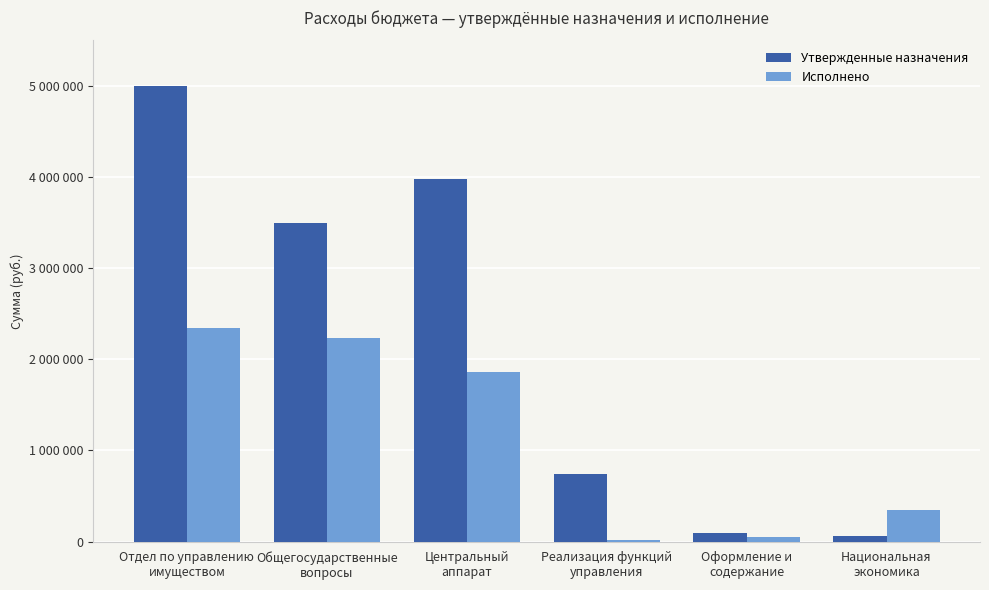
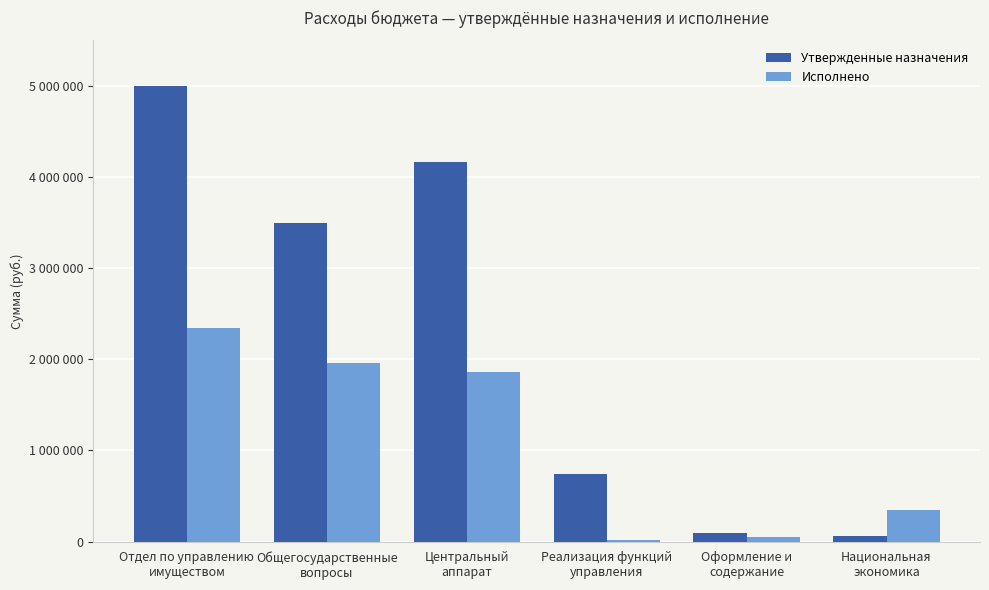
Исполнено, Общегосударственные вопросы: 2200000 -> 2000000
Утвержденные назначения, Центральный аппарат: 4000000 -> 4200000
